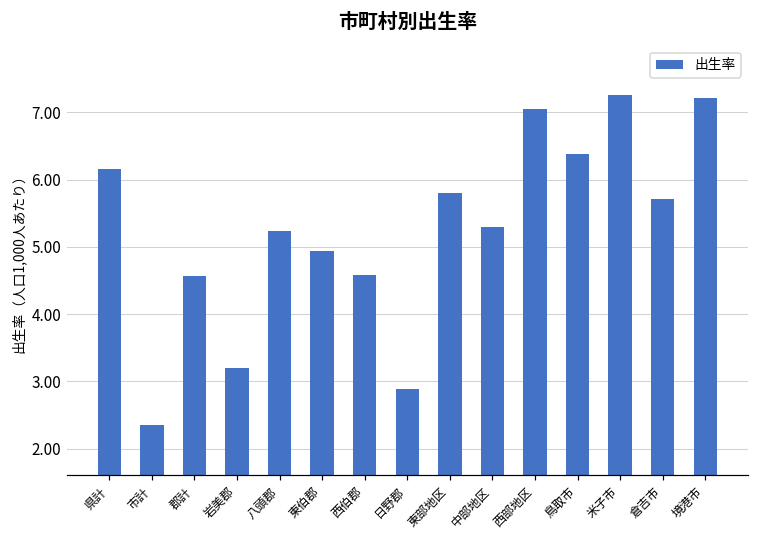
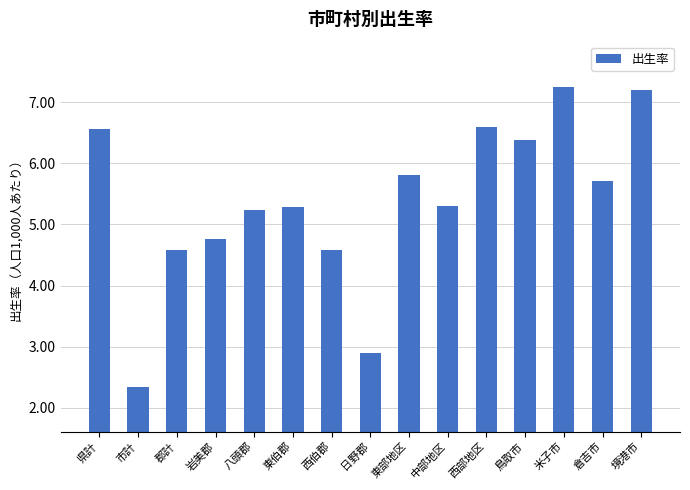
県計: 6.2 -> 6.6
岩美郡: 3.2 -> 4.8
東伯郡: 4.9 -> 5.3
西部地区: 7.0 -> 6.6
